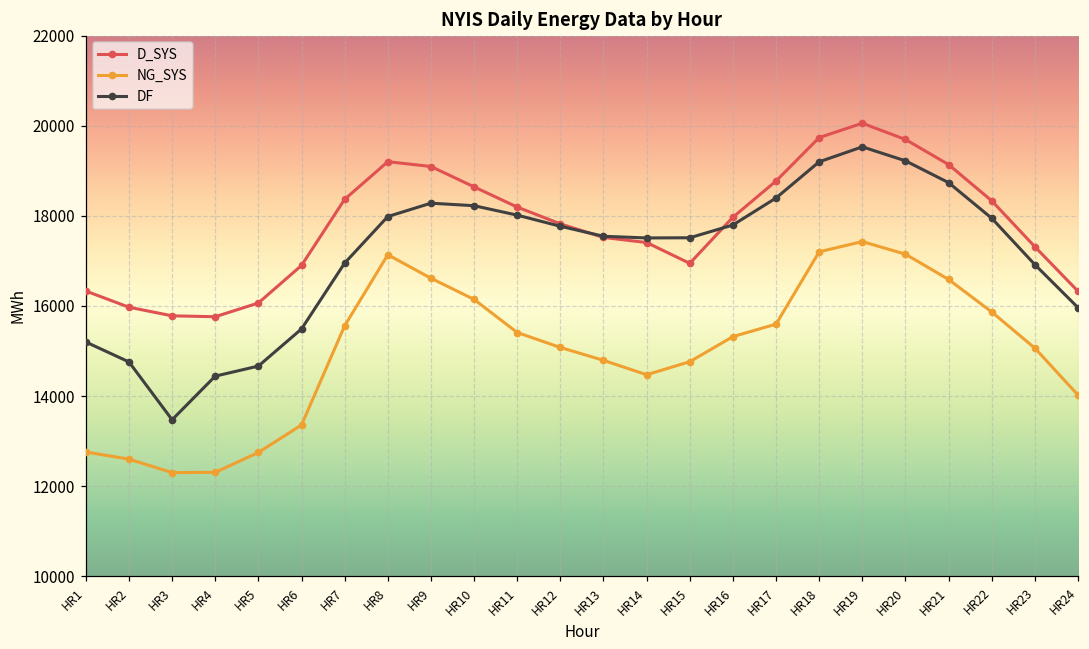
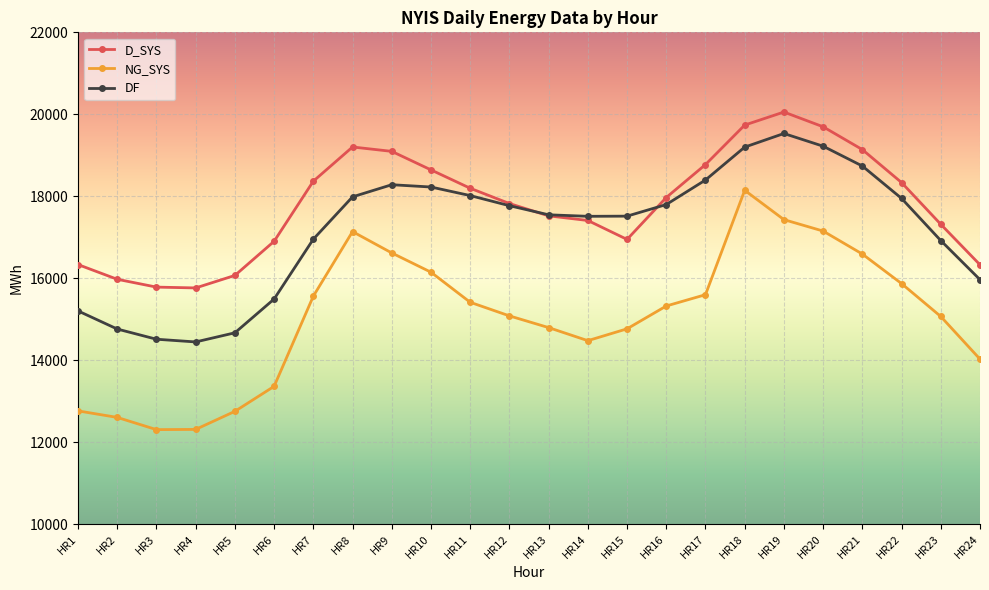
DF, HR3: 13500 -> 14500
NG_SYS, HR18: 17200 -> 18100
